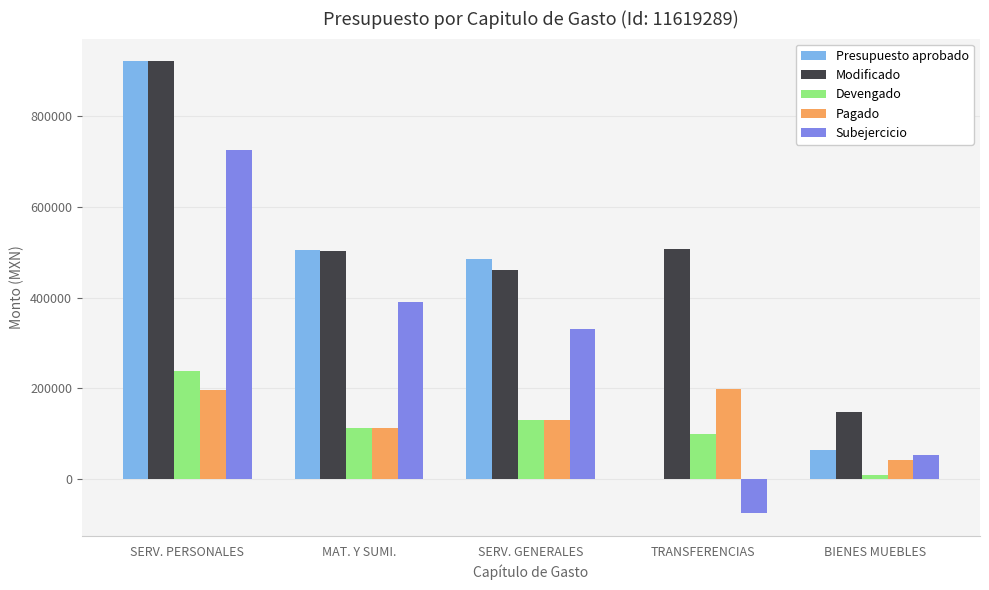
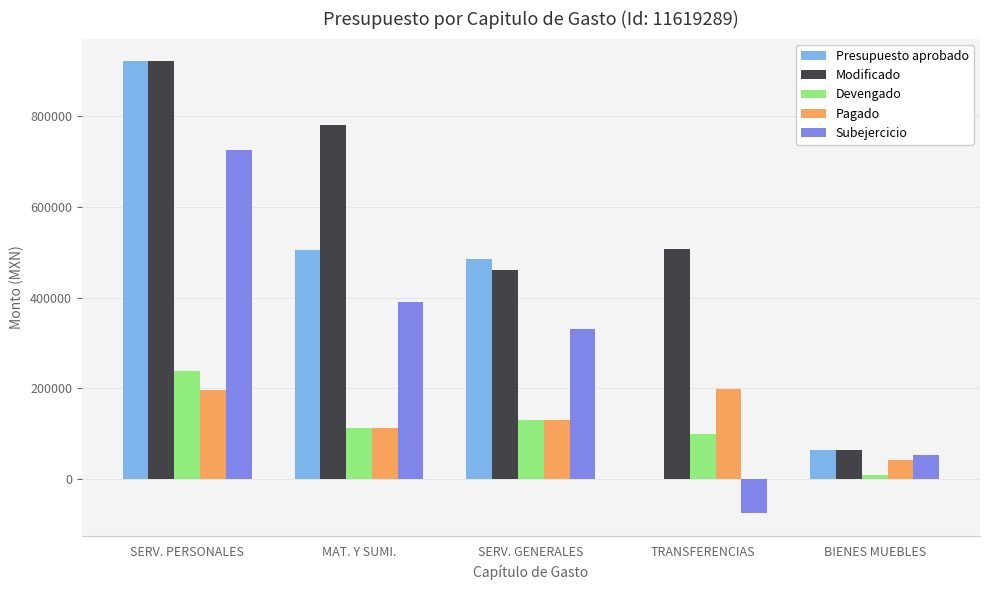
Modificado, MAT. Y SUMI.: 500000 -> 780000
Modificado, BIENES MUEBLES: 150000 -> 60000
